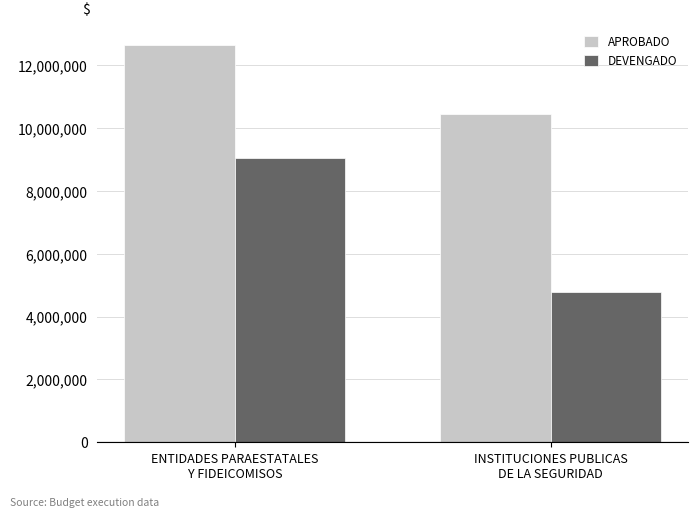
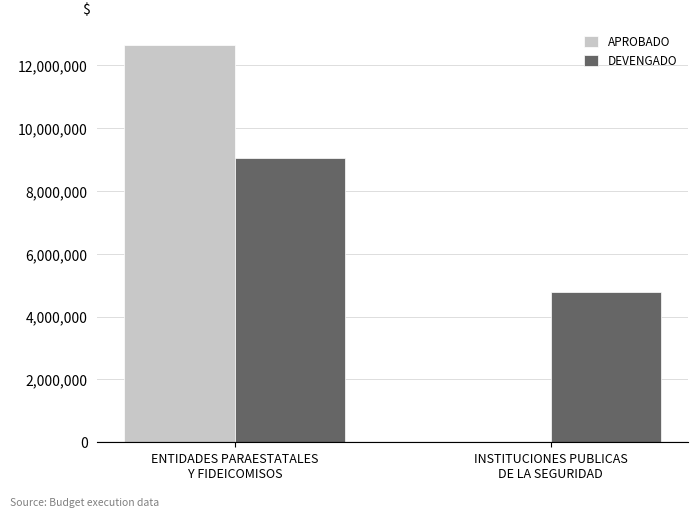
APROBADO, INSTITUCIONES PUBLICAS DE LA SEGURIDAD: 10,500,000 -> 0
